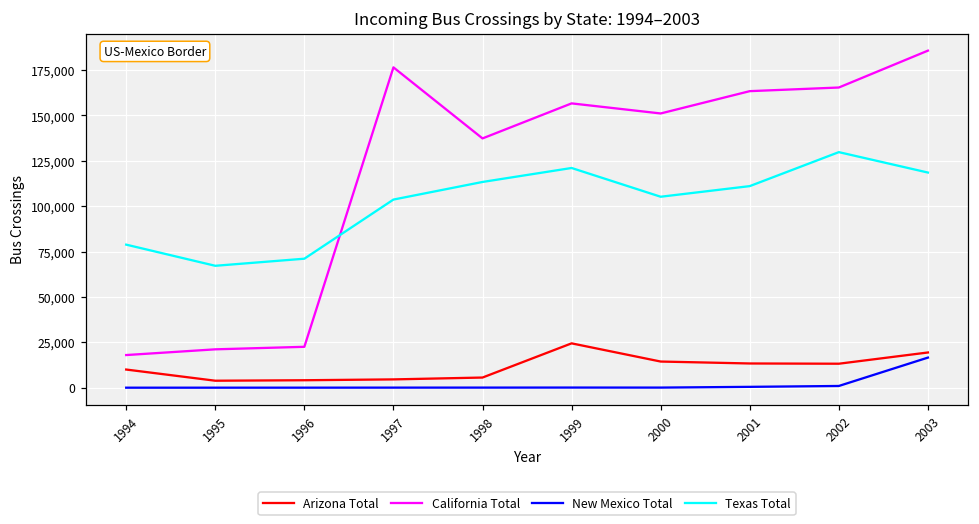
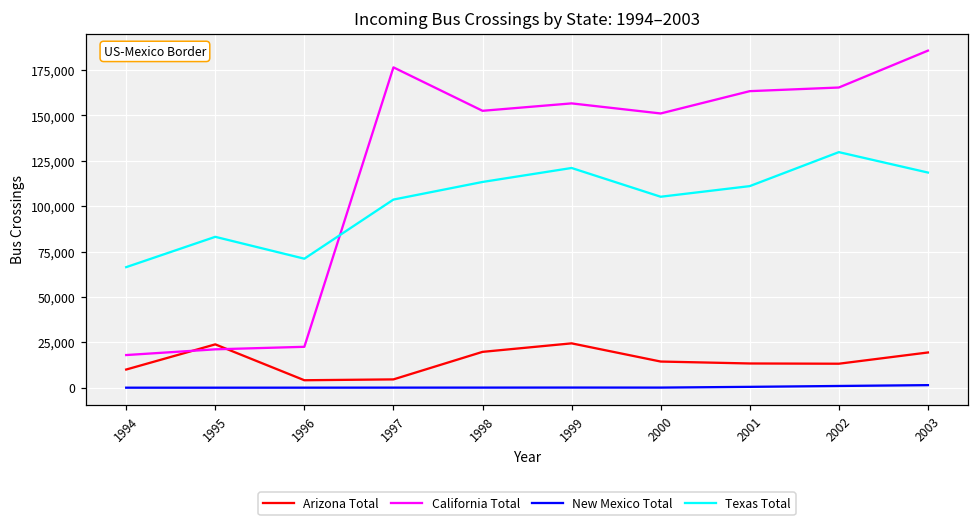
Texas Total, 1994: 79,000 -> 66,000
Arizona Total, 1995: 4,000 -> 24,000
Texas Total, 1995: 67,000 -> 83,000
Arizona Total, 1998: 6,000 -> 20,000
California Total, 1998: 137,000 -> 153,000
New Mexico Total, 2003: 17,000 -> 1,000
